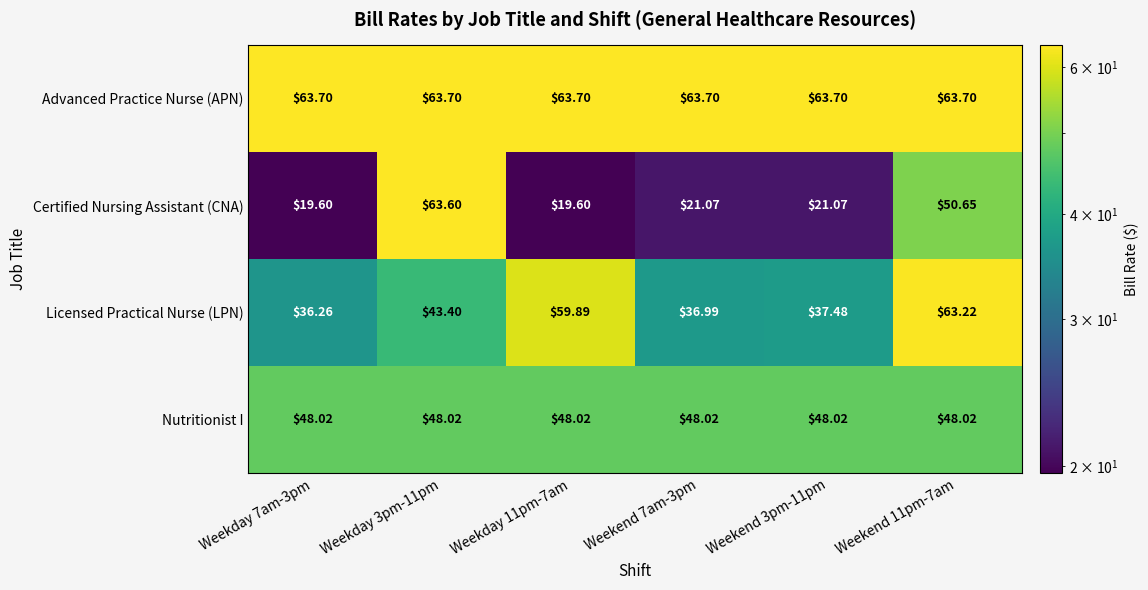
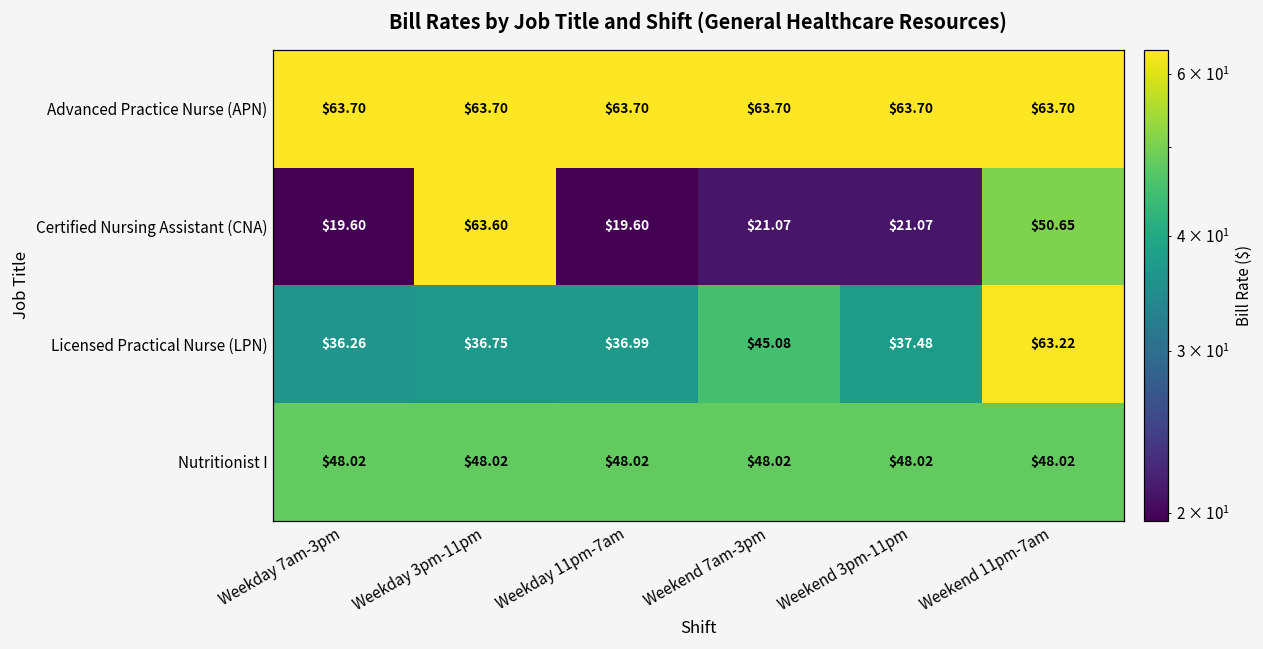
Licensed Practical Nurse (LPN), Weekday 3pm-11pm: $43.40 -> $36.75
Licensed Practical Nurse (LPN), Weekday 11pm-7am: $59.89 -> $36.99
Licensed Practical Nurse (LPN), Weekend 7am-3pm: $36.99 -> $45.08
